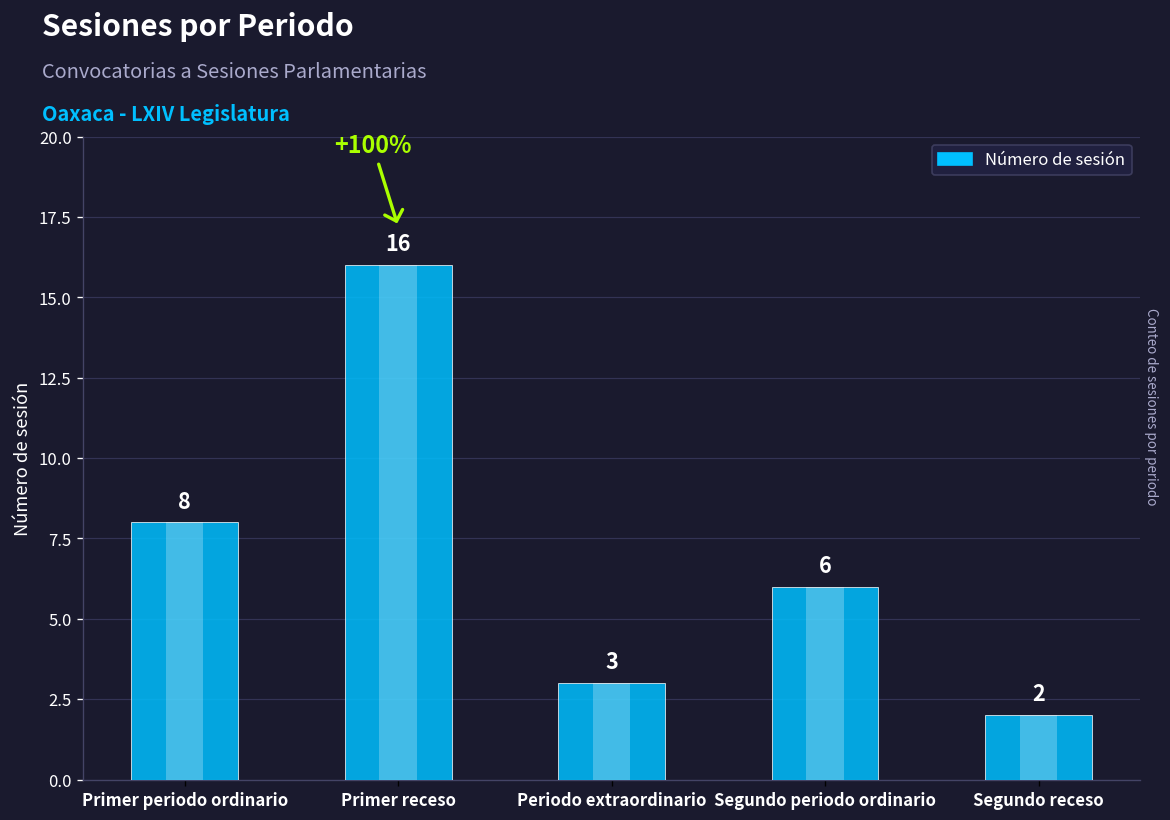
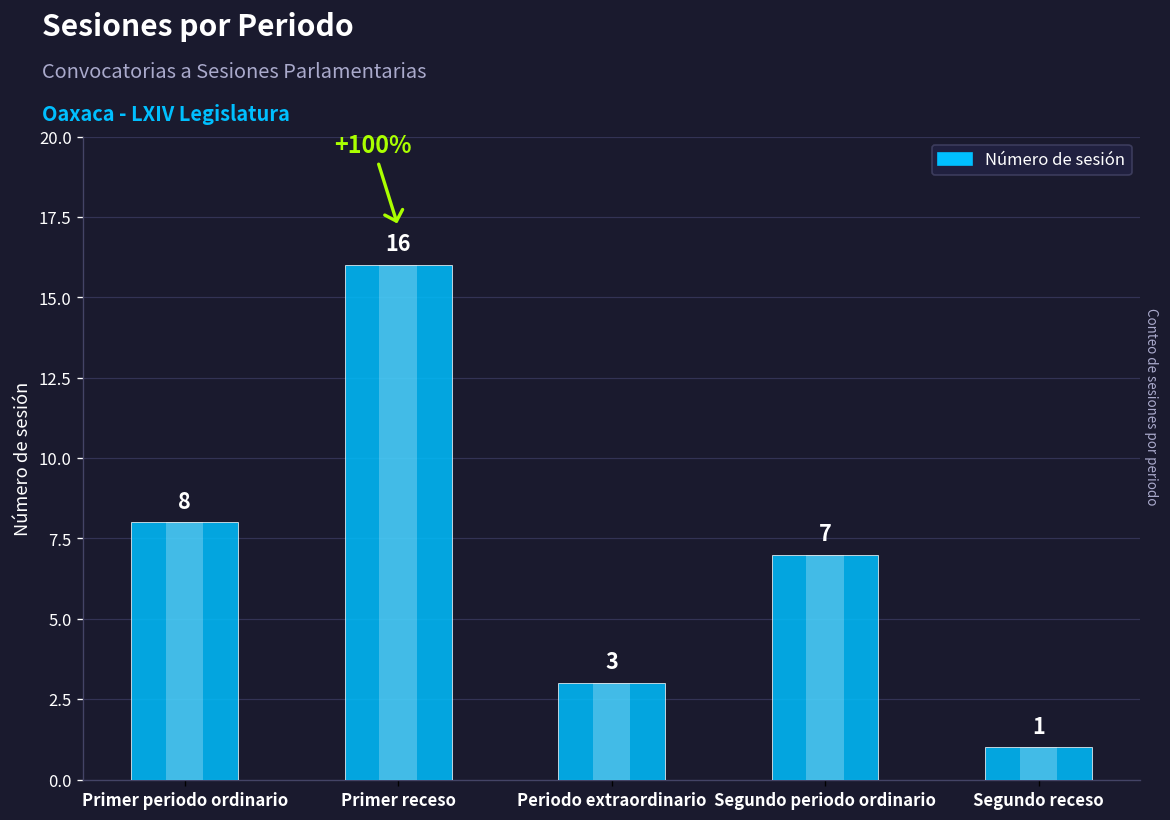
Segundo periodo ordinario: 6 -> 7
Segundo receso: 2 -> 1
